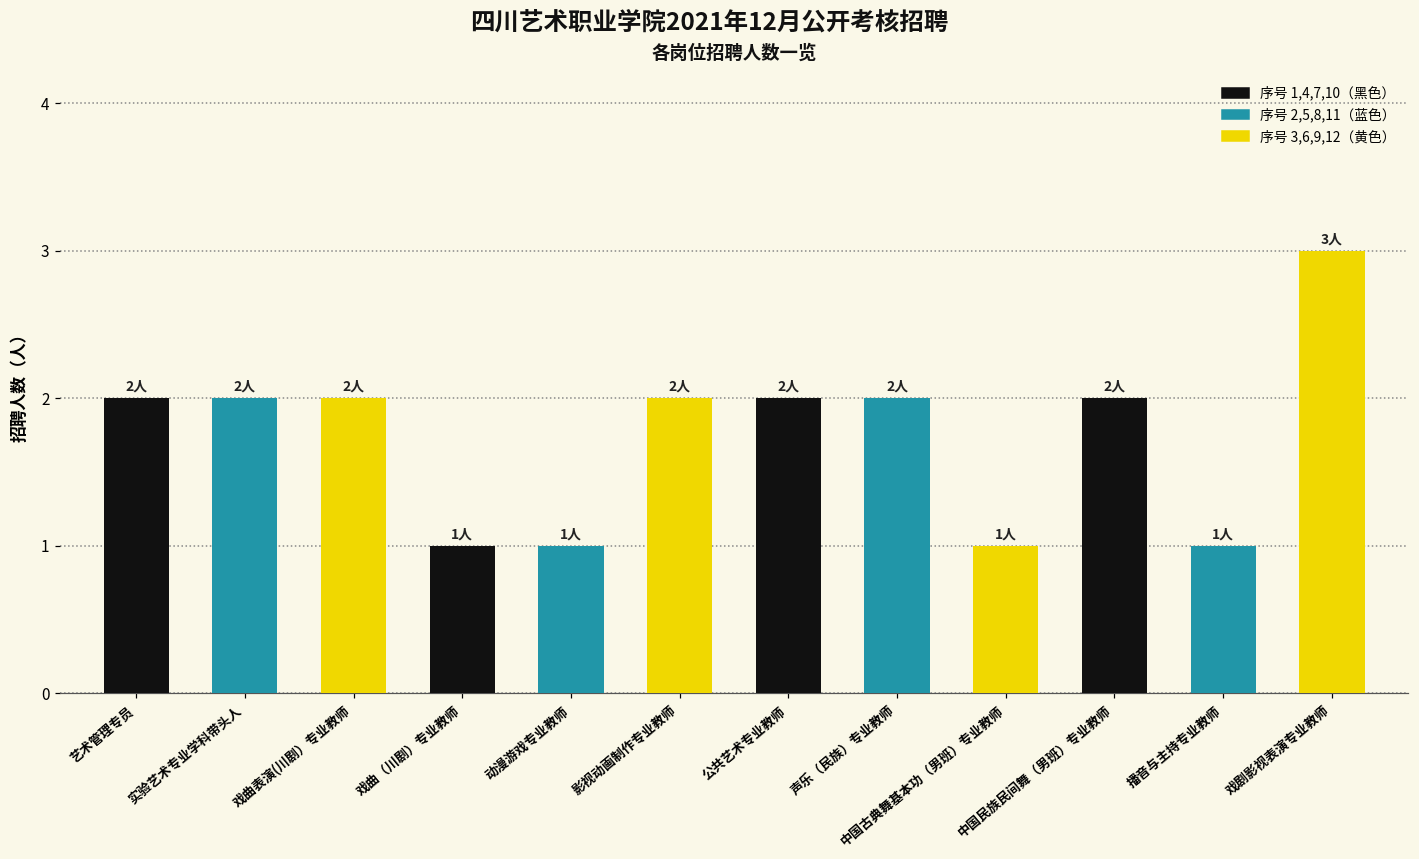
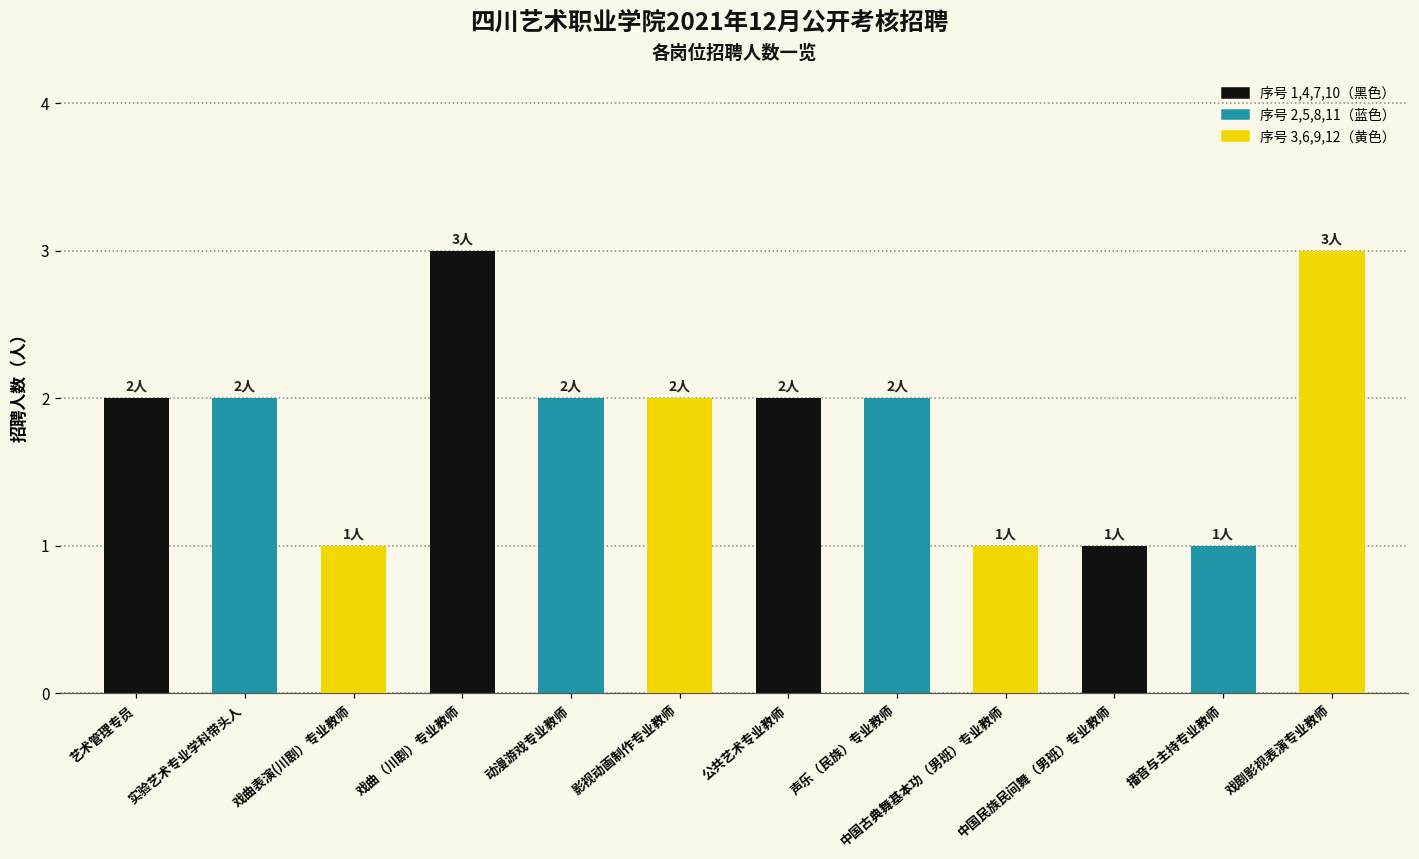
戏曲表演(川剧）专业教师: 2人 -> 1人
戏曲（川剧）专业教师: 1人 -> 3人
动漫游戏专业教师: 1人 -> 2人
中国民族民间舞（男班）专业教师: 2人 -> 1人
